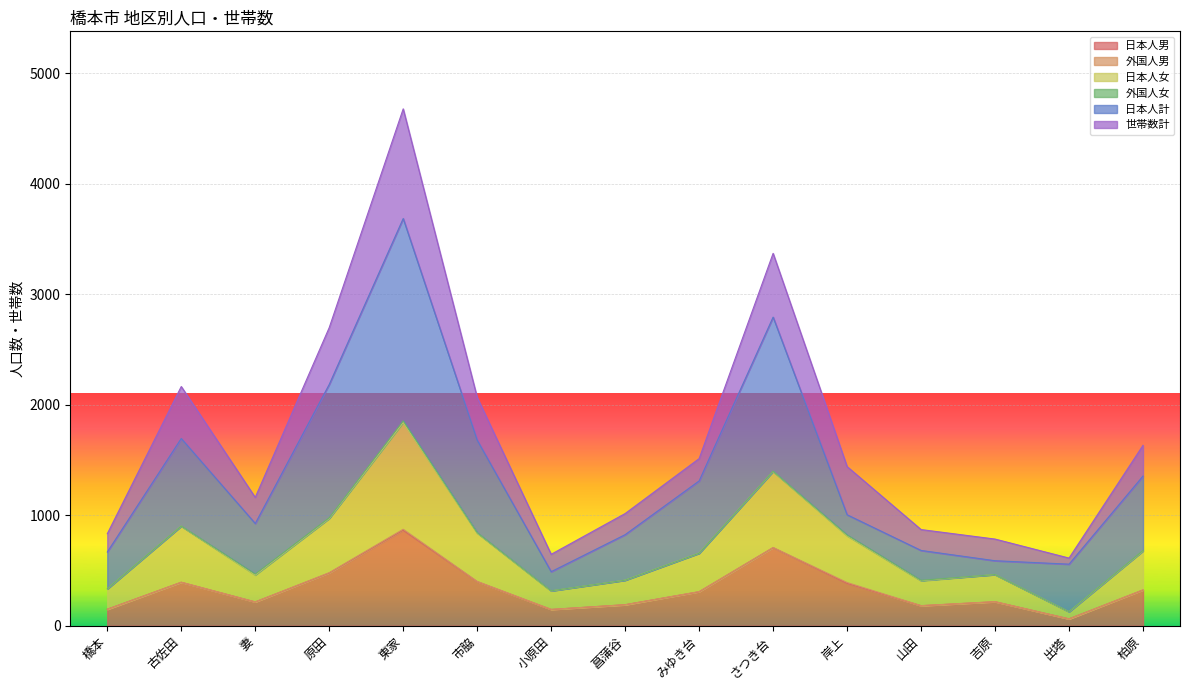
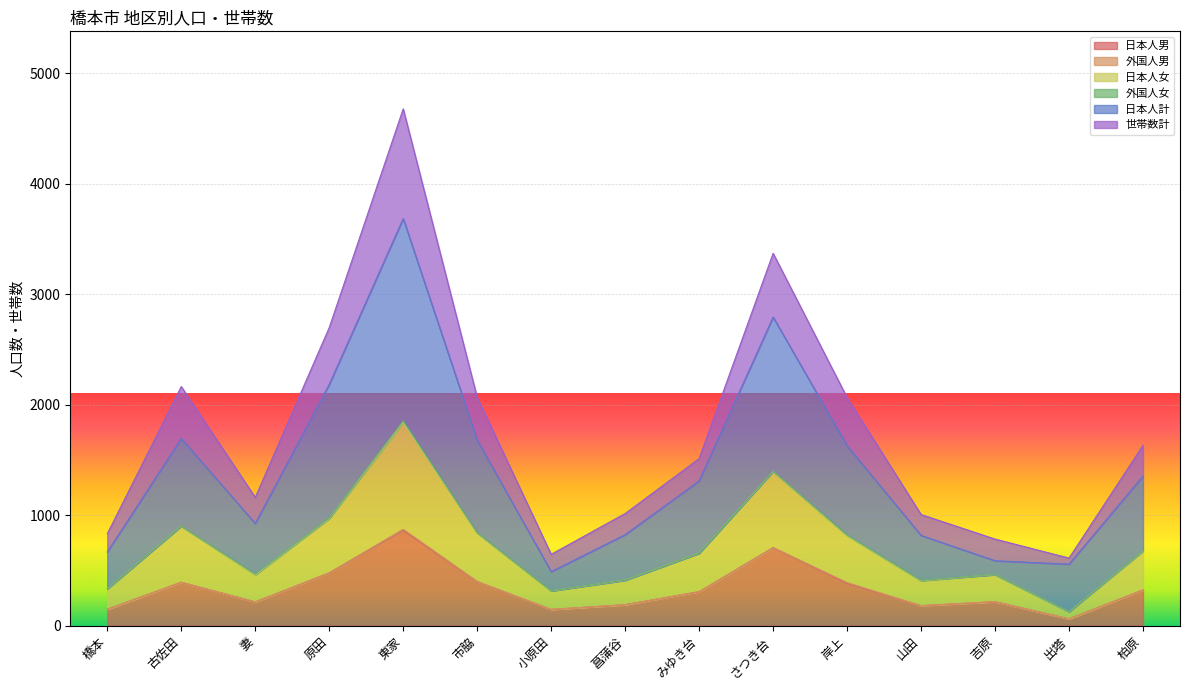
日本人計, 岸上: 180 -> 810
日本人計, 山田: 270 -> 410
